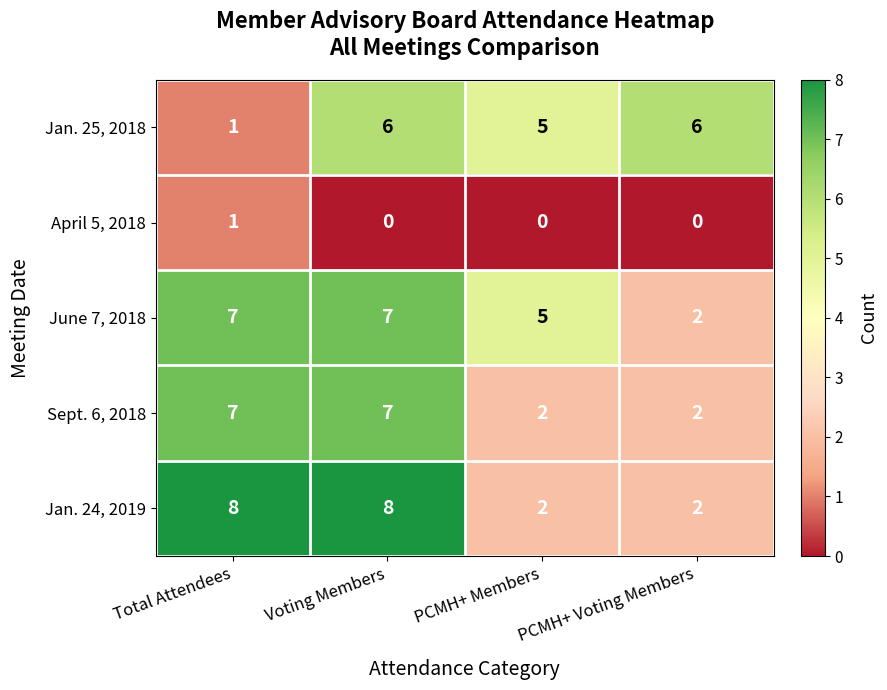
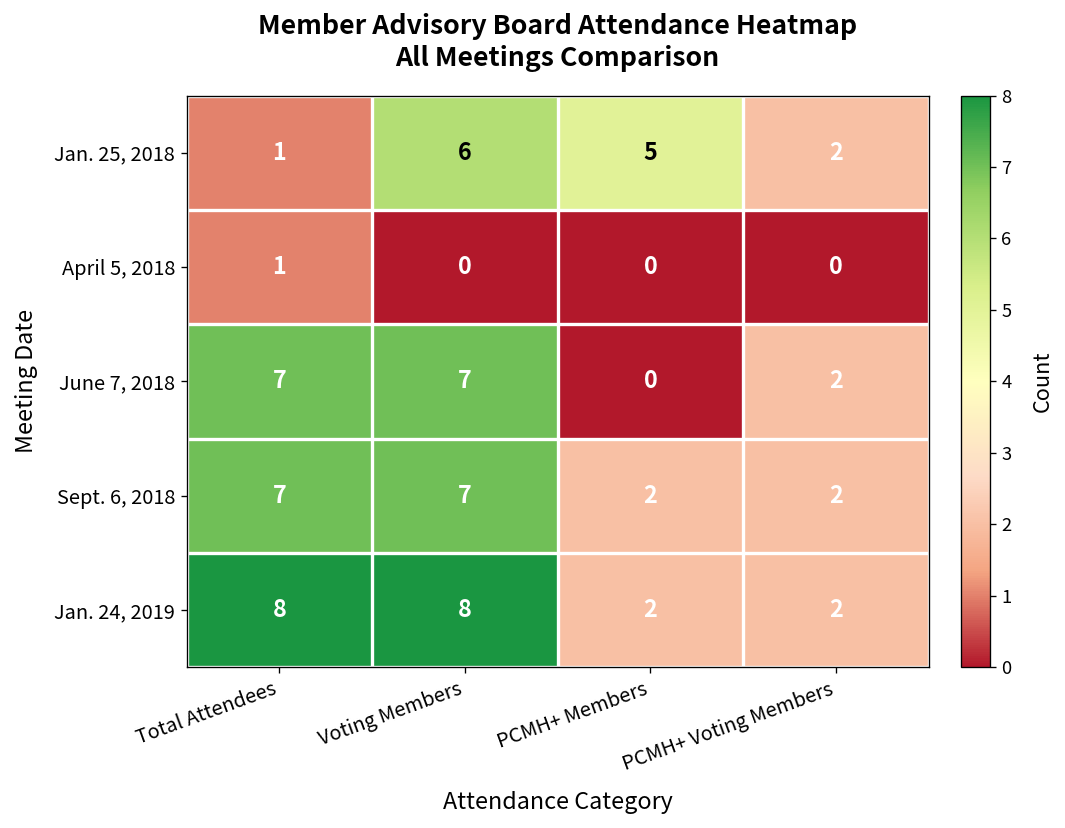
Jan. 25, 2018, PCMH+ Voting Members: 6 -> 2
June 7, 2018, PCMH+ Members: 5 -> 0
